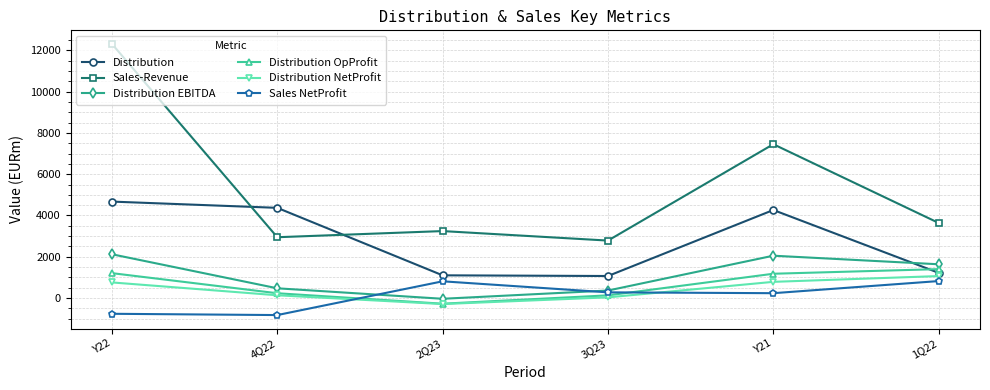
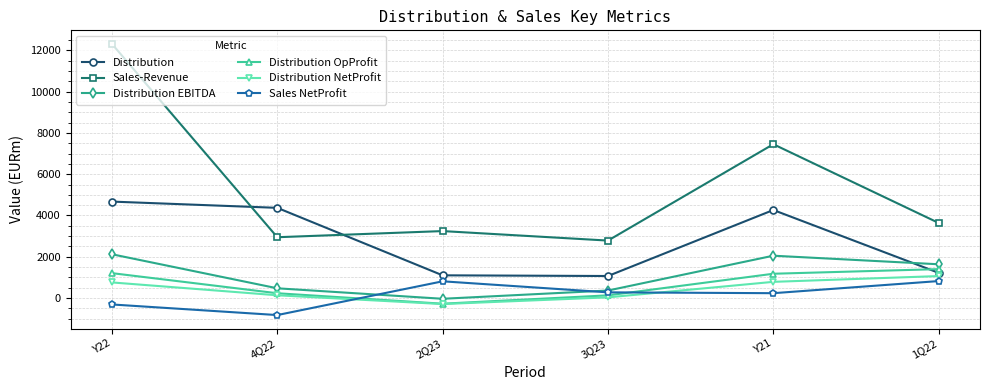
Sales NetProfit, Y22: -800 -> -300
